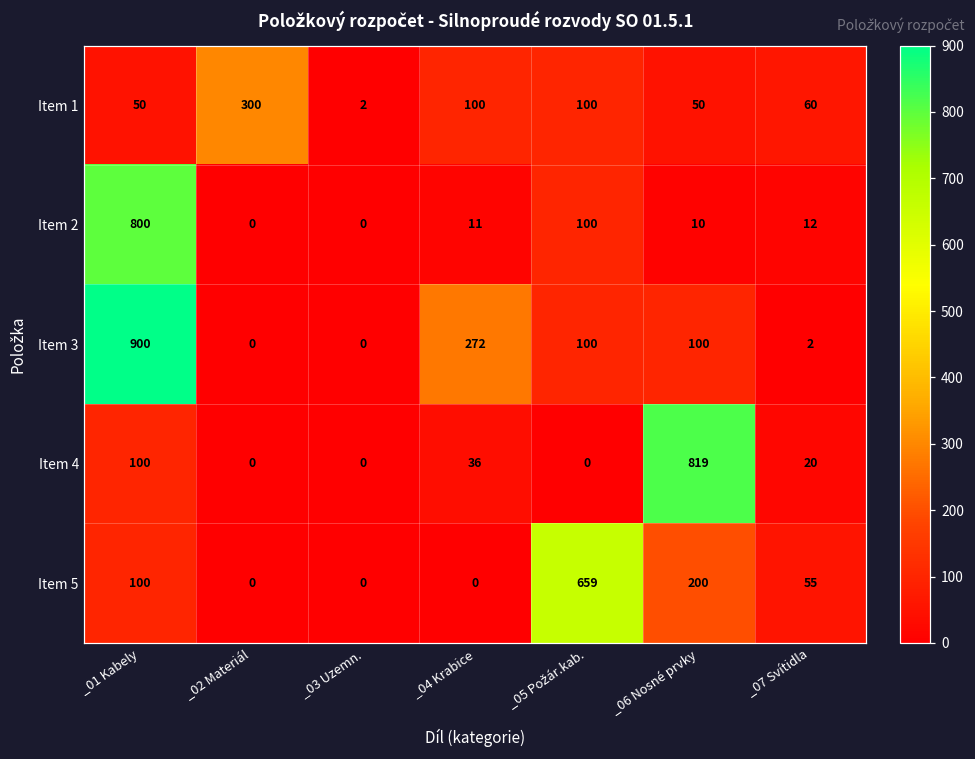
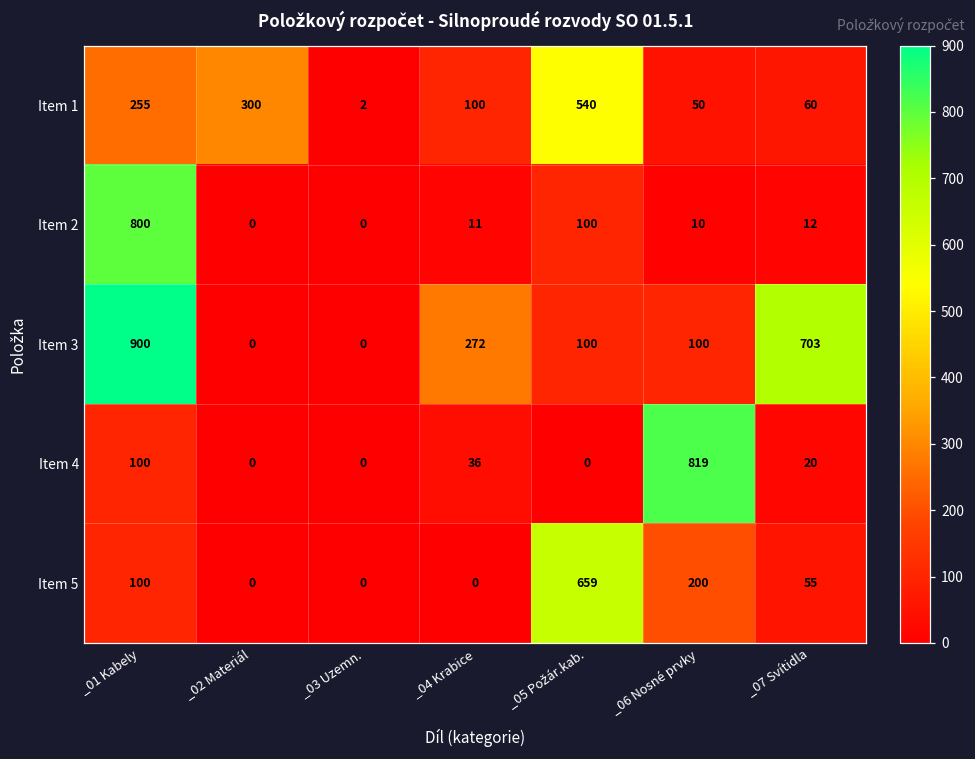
Item 1, _01 Kabely: 50 -> 255
Item 1, _05 Požár.kab.: 100 -> 540
Item 3, _07 Svítidla: 2 -> 703
